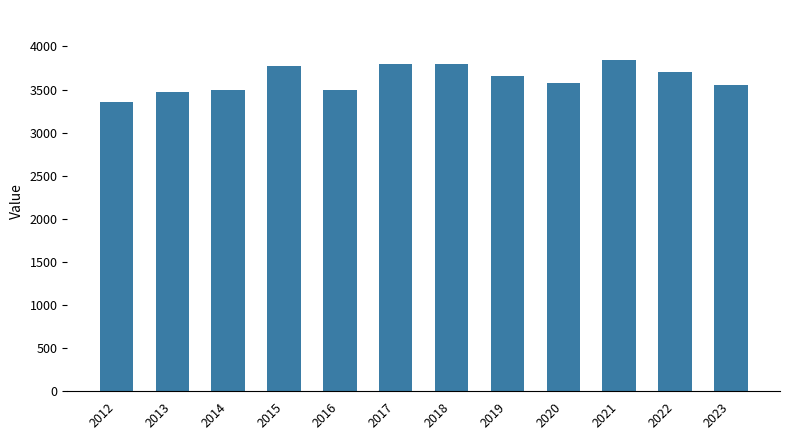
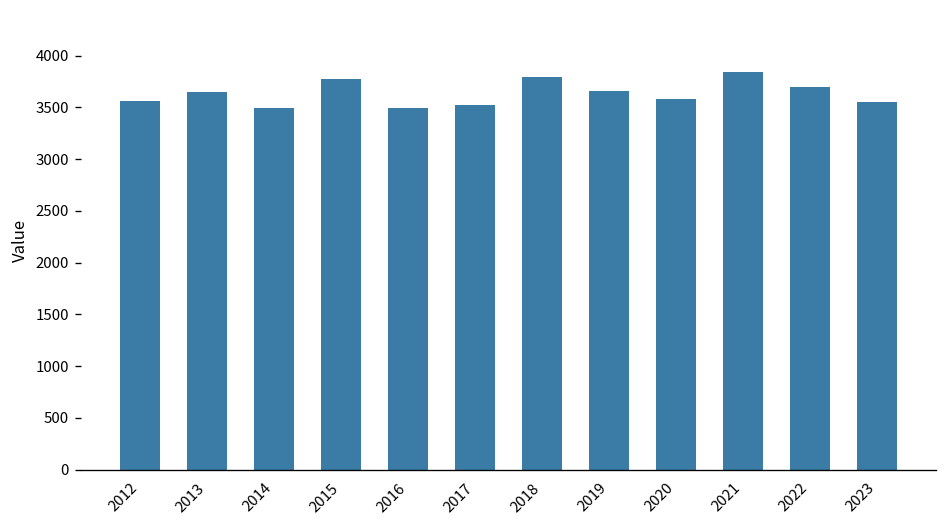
2012: 3400 -> 3600
2013: 3500 -> 3600
2017: 3800 -> 3500
